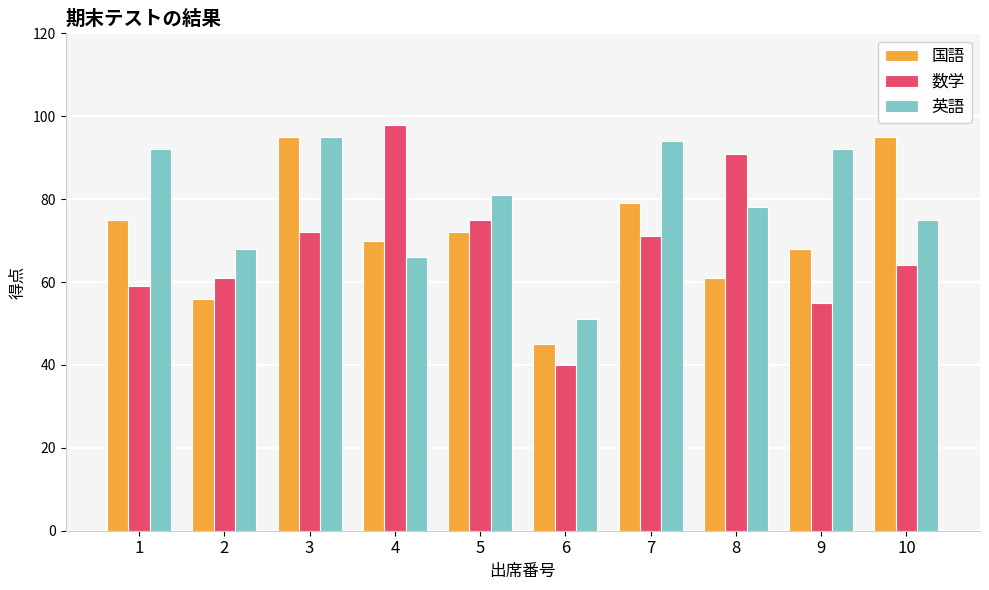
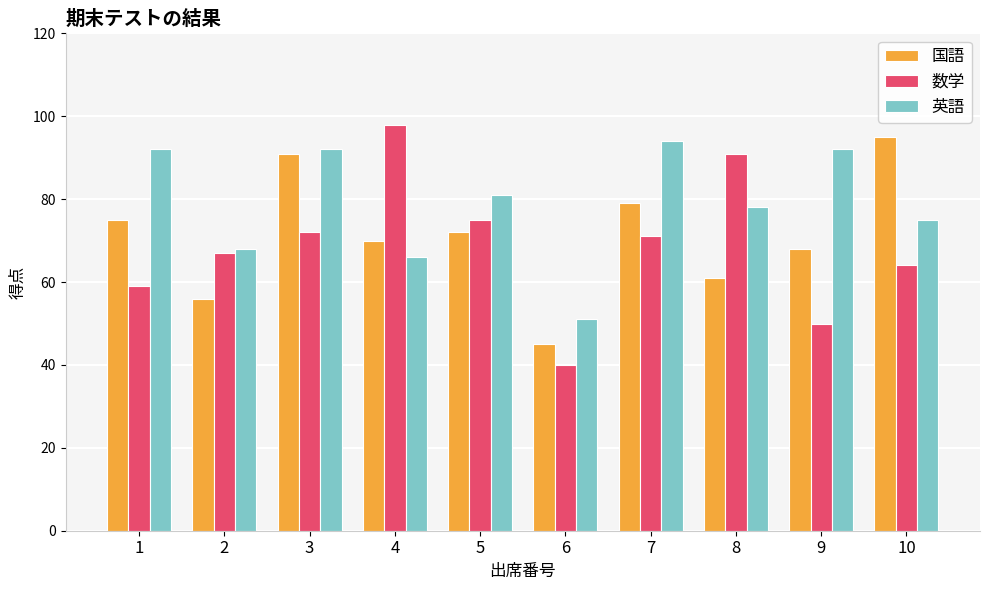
数学, 2: 61 -> 67
国語, 3: 95 -> 91
英語, 3: 95 -> 92
数学, 9: 55 -> 50
